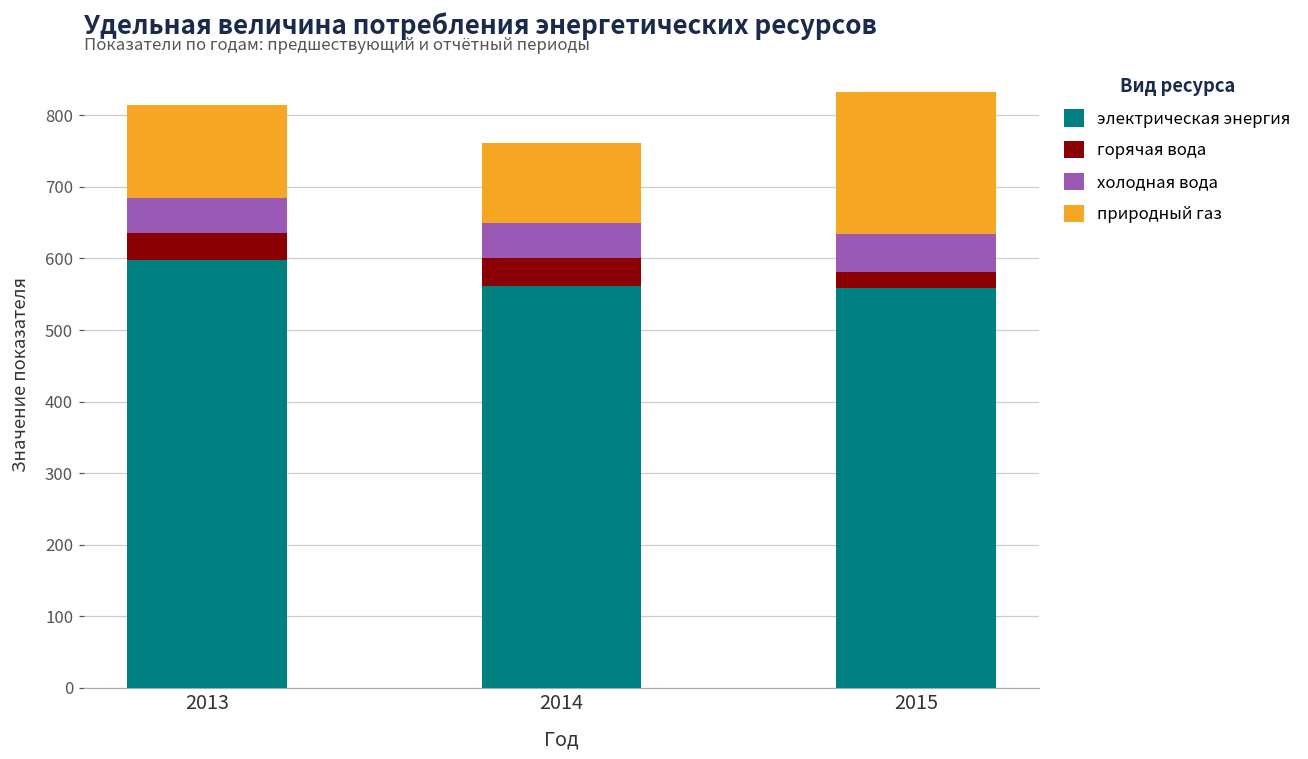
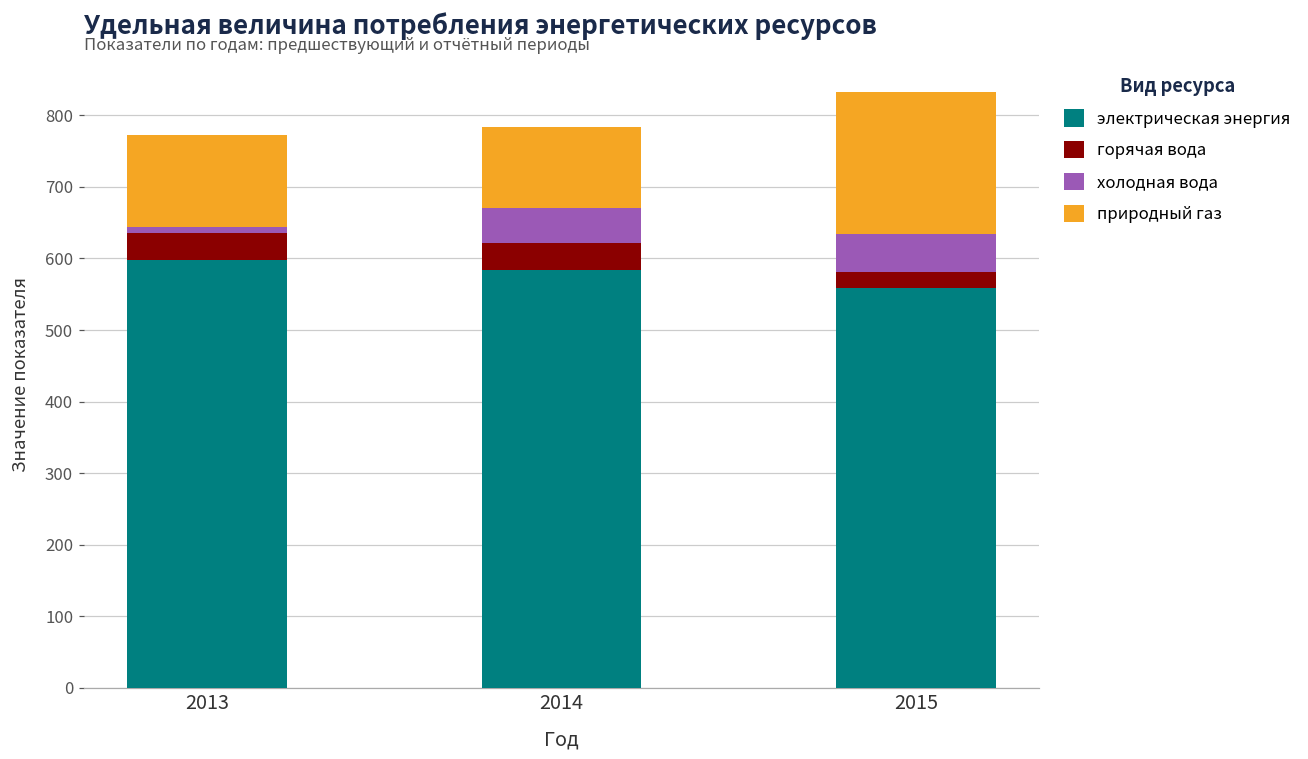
холодная вода, 2013: 50 -> 10
электрическая энергия, 2014: 560 -> 580
